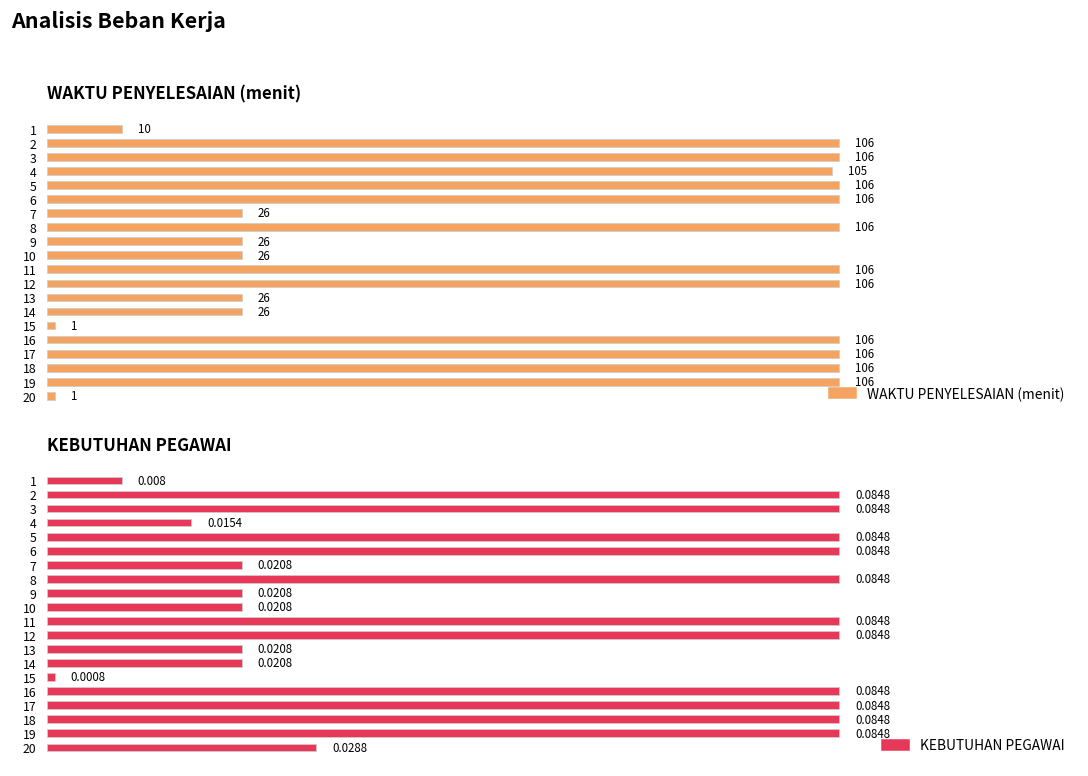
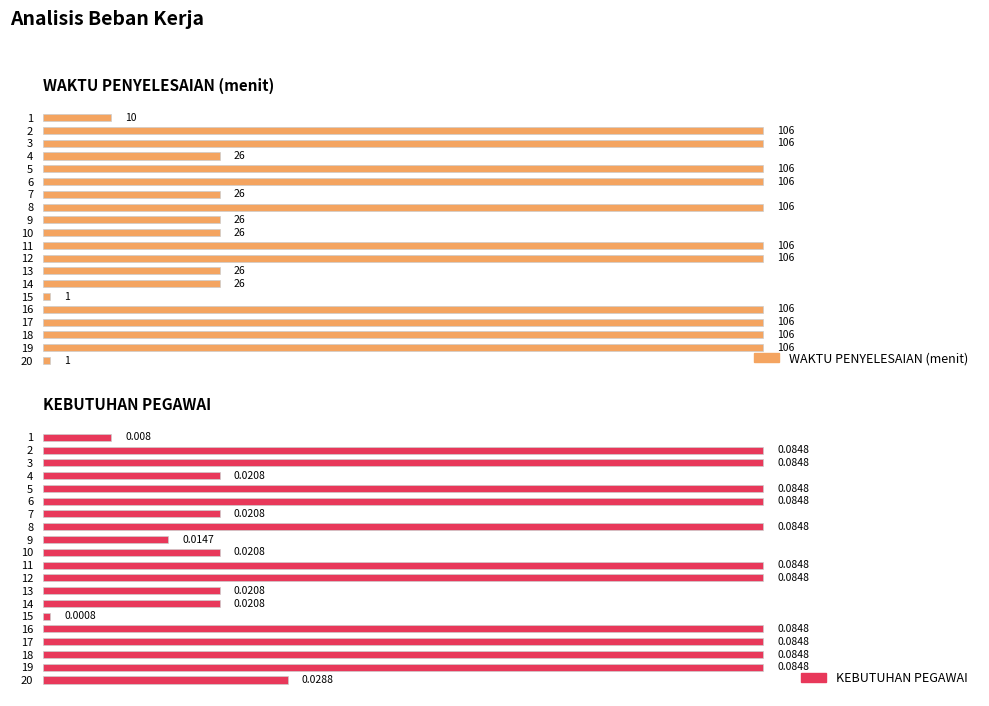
WAKTU PENYELESAIAN (menit), 4: 105 -> 26
KEBUTUHAN PEGAWAI, 4: 0.0154 -> 0.0208
KEBUTUHAN PEGAWAI, 9: 0.0208 -> 0.0147
